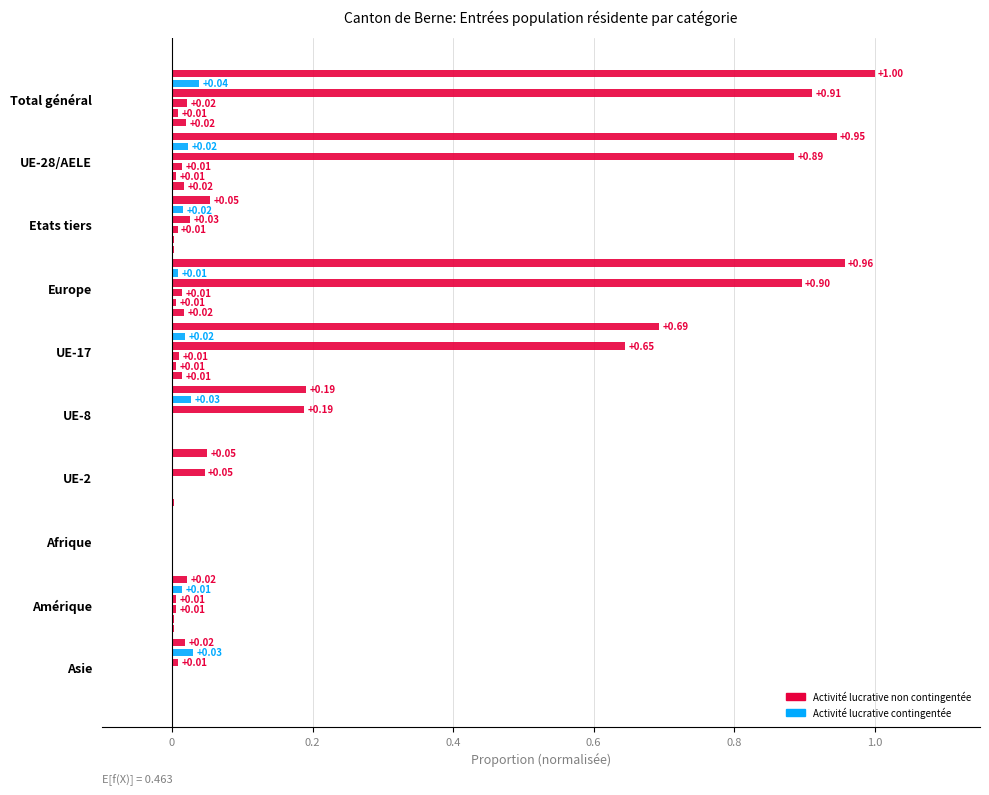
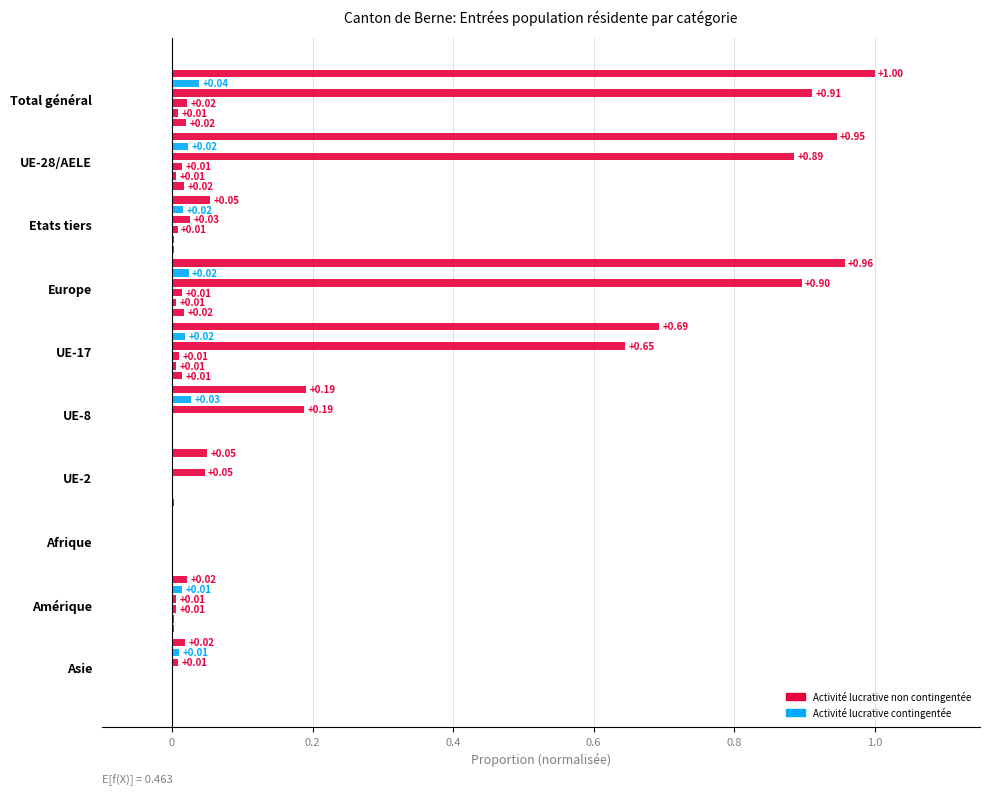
Activité lucrative contingentée, Europe: +0.01 -> +0.02
Activité lucrative contingentée, Asie: +0.03 -> +0.01
